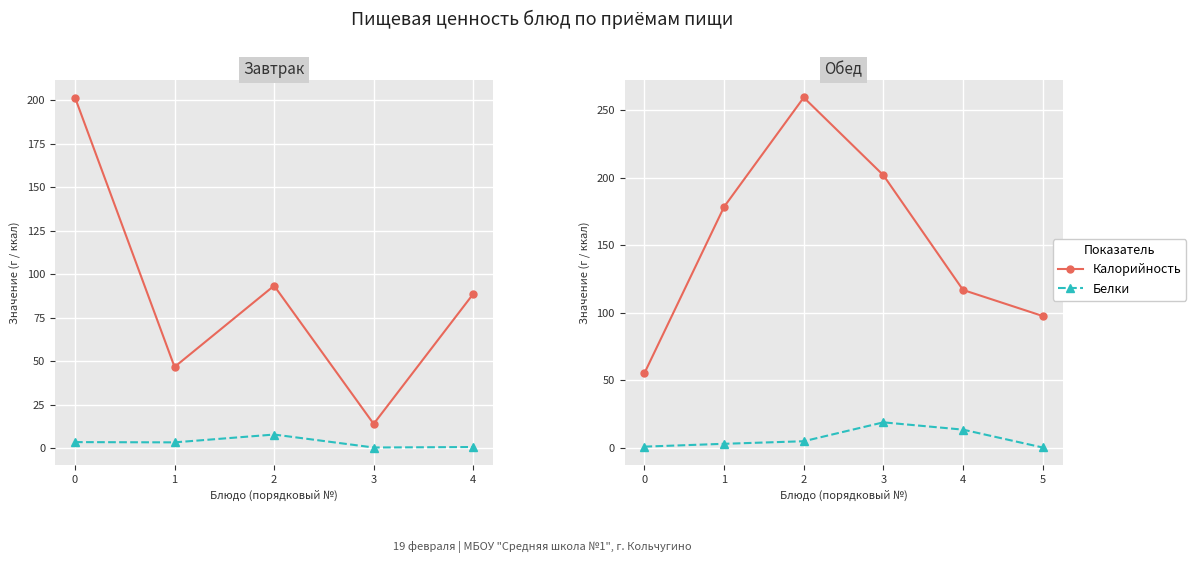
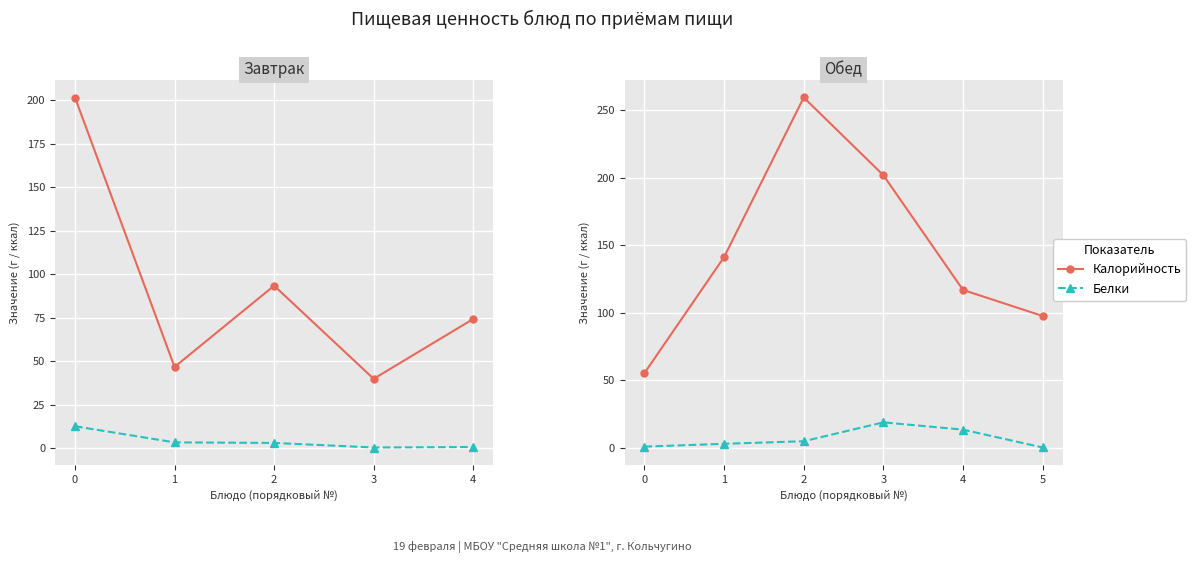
Завтрак, Белки, 0: 4 -> 13
Завтрак, Белки, 2: 8 -> 3
Завтрак, Калорийность, 3: 14 -> 40
Завтрак, Калорийность, 4: 89 -> 74
Обед, Калорийность, 1: 179 -> 141
